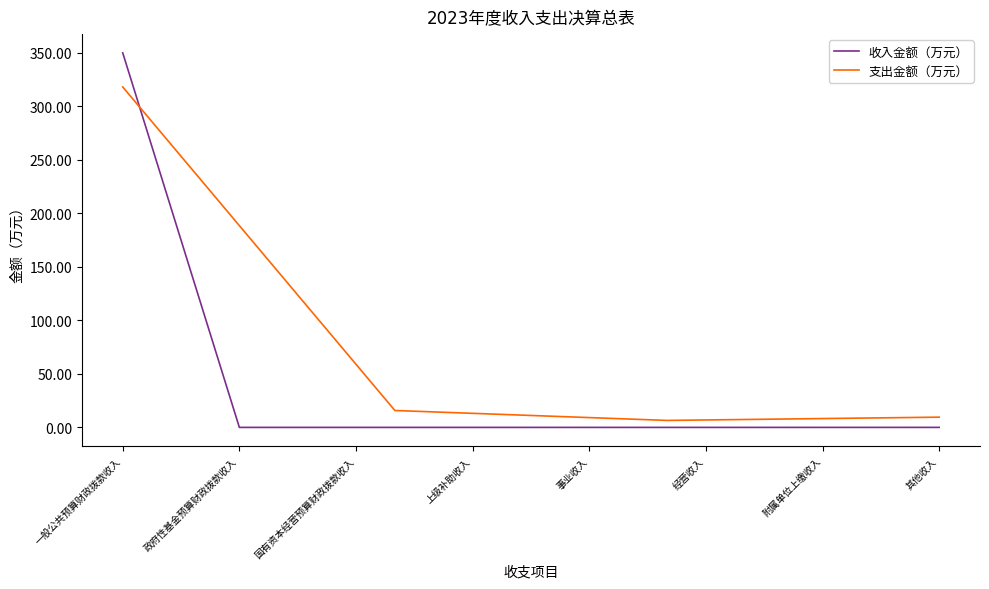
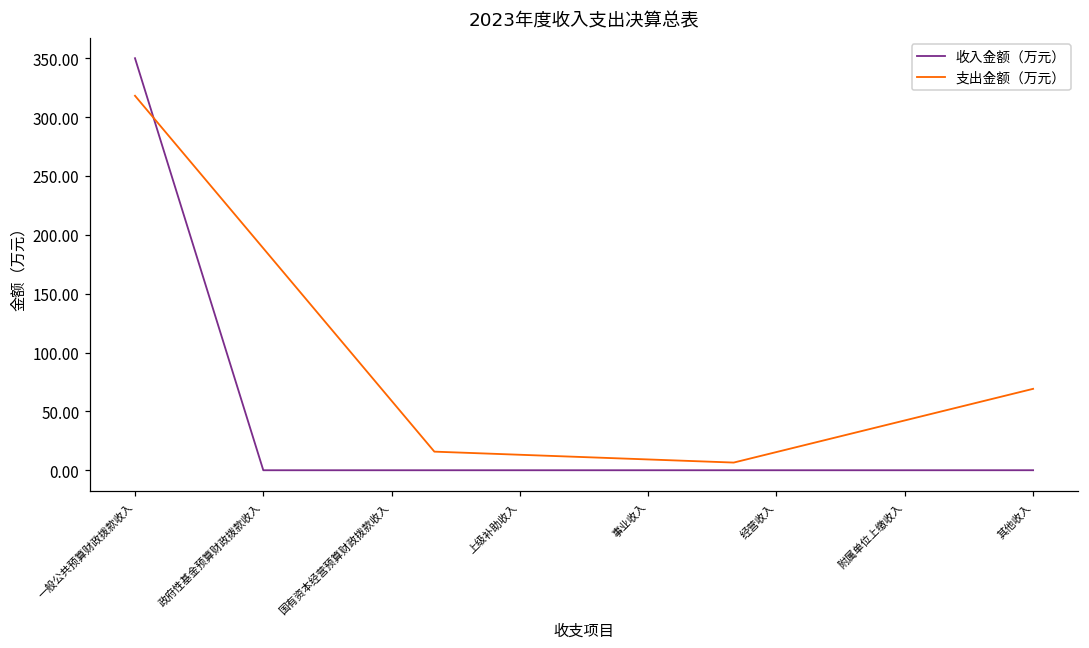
支出金额（万元）, 其他收入: 10 -> 69
